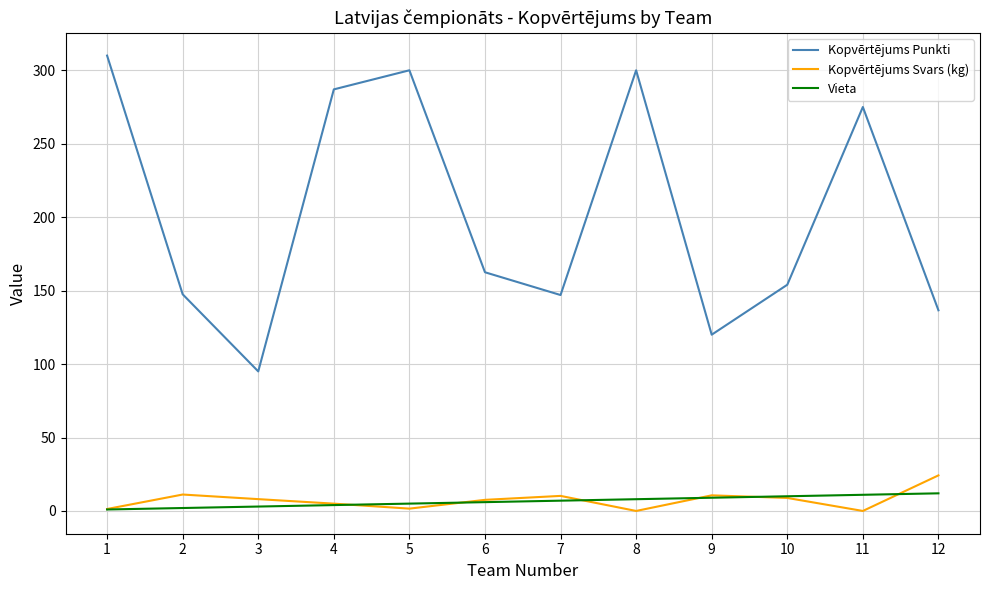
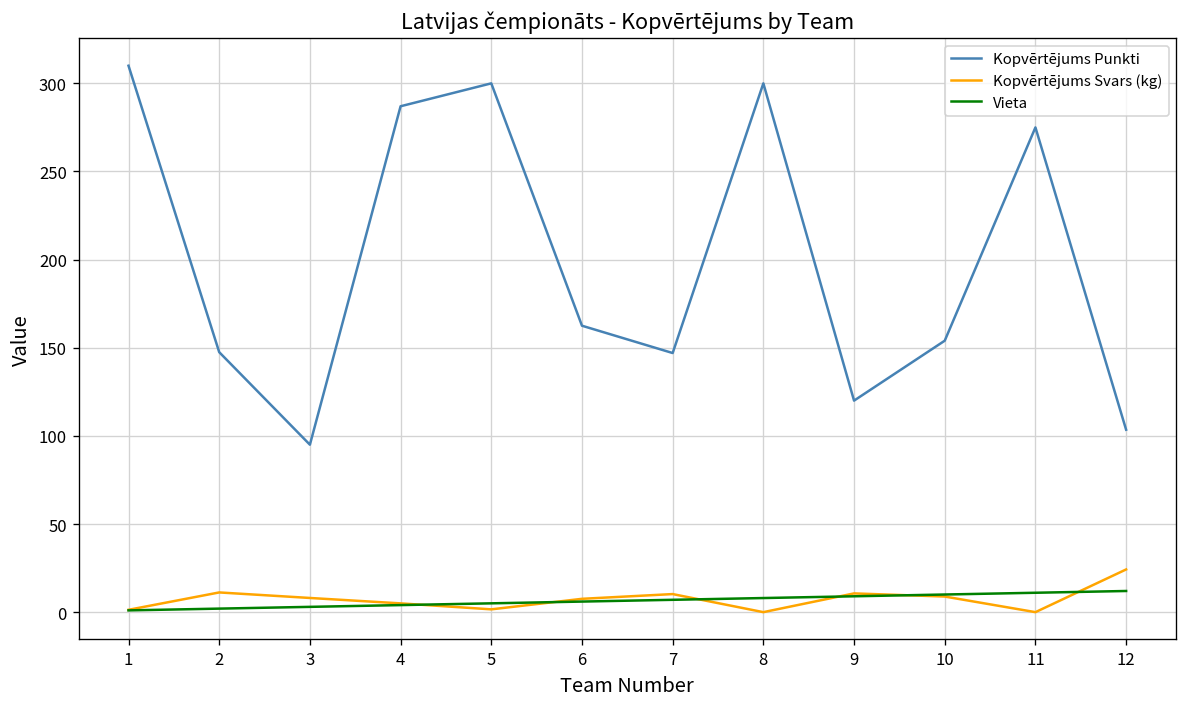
Kopvērtējums Punkti, 12: 137 -> 104
